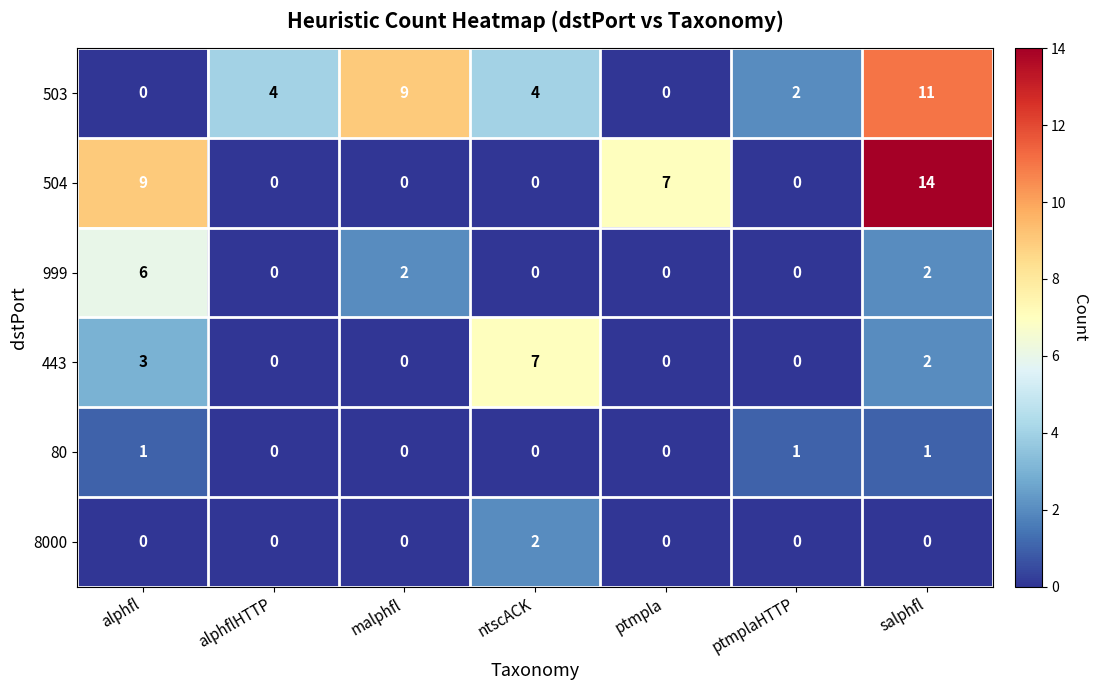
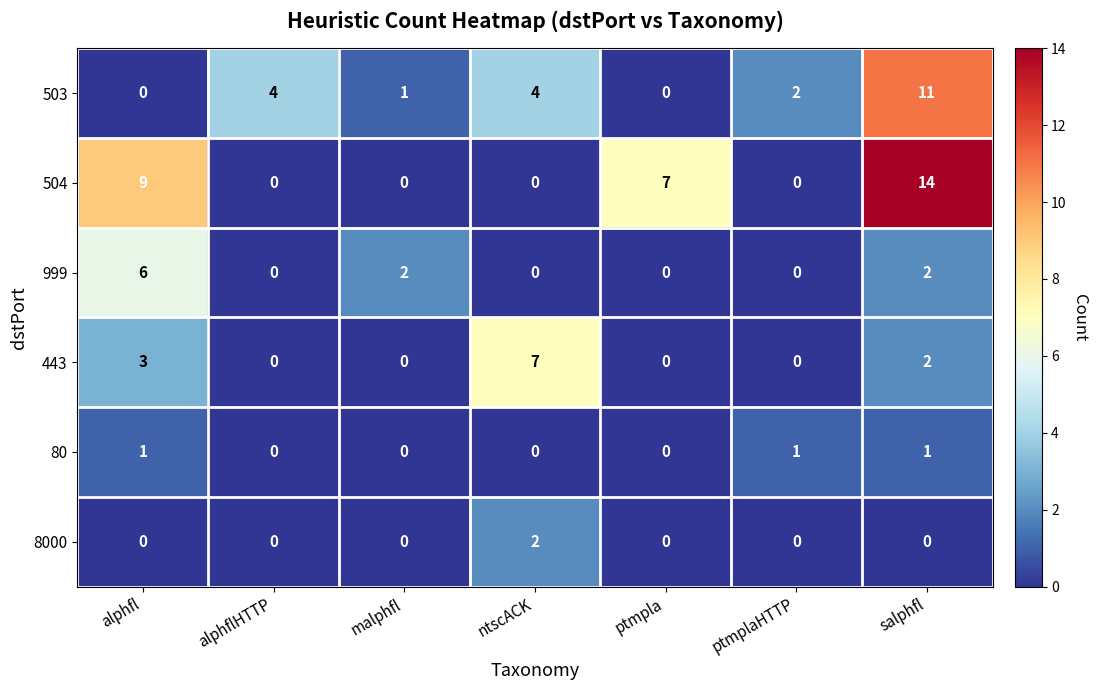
503, malphfl: 9 -> 1
